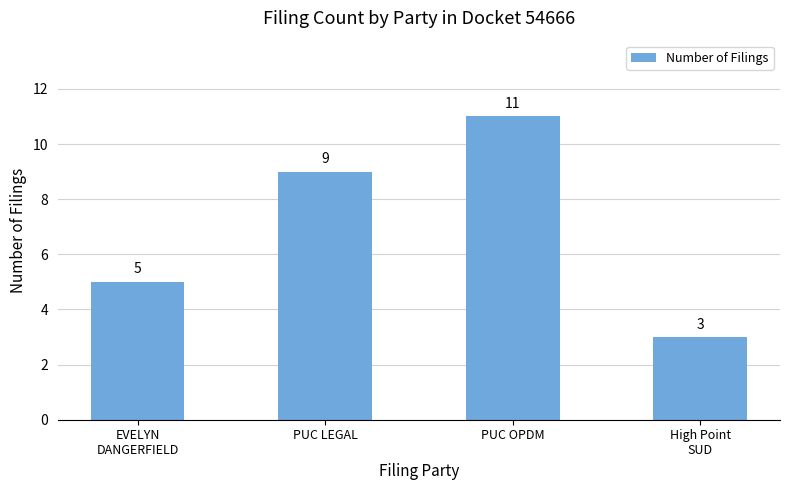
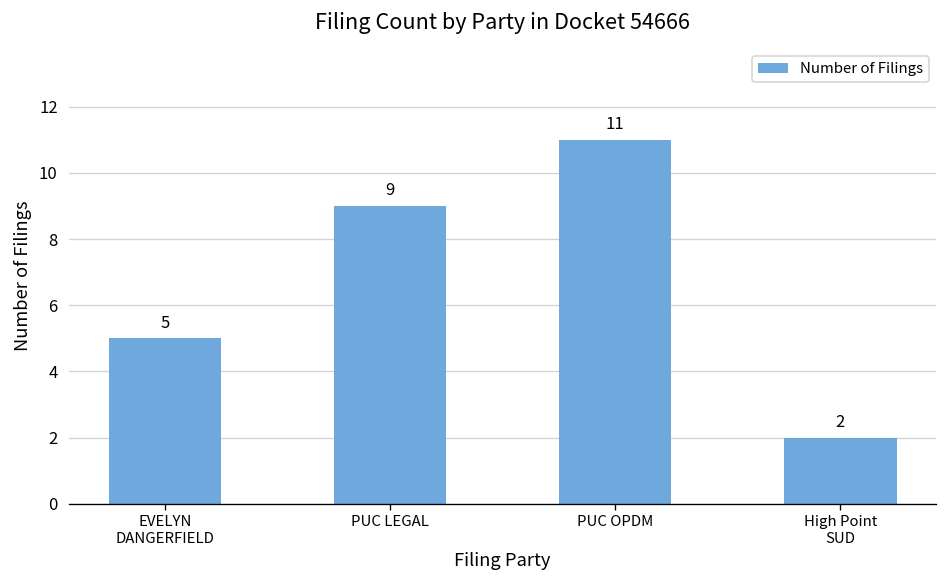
High Point SUD: 3 -> 2
